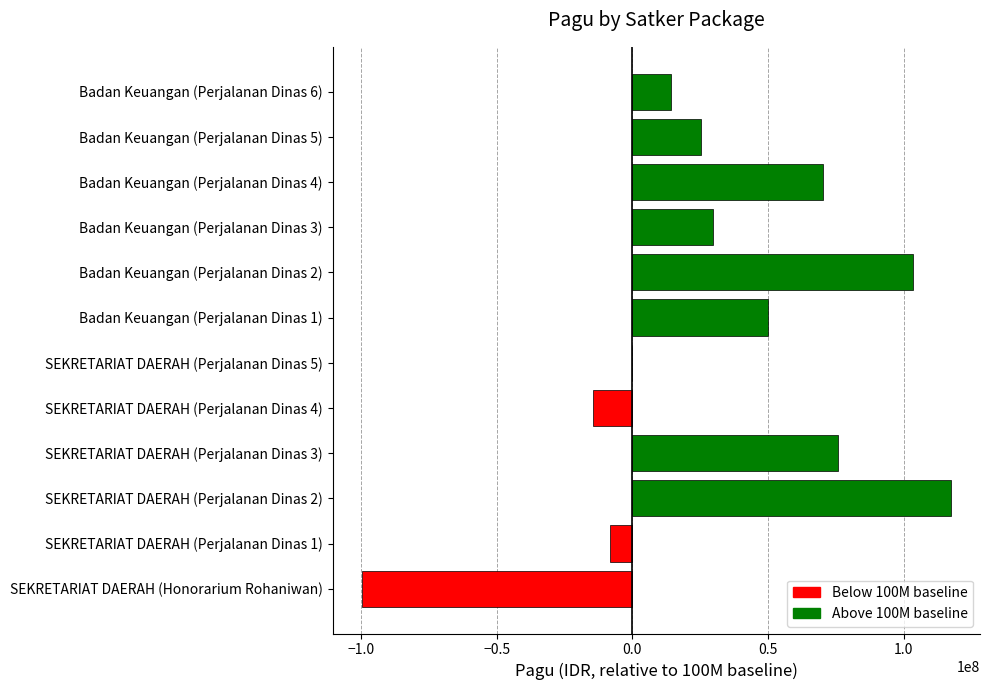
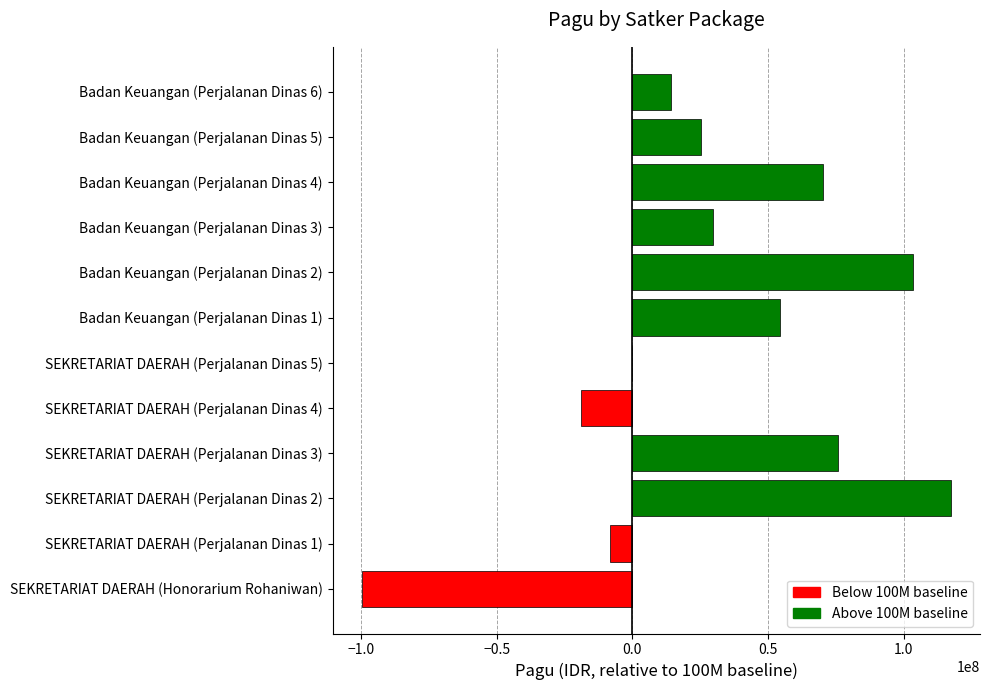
Badan Keuangan (Perjalanan Dinas 1): 50000000 -> 54000000
SEKRETARIAT DAERAH (Perjalanan Dinas 4): -15000000 -> -19000000
